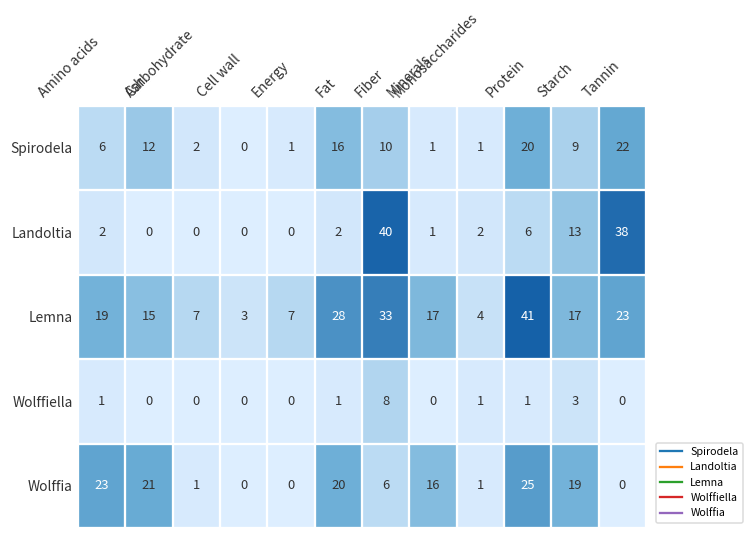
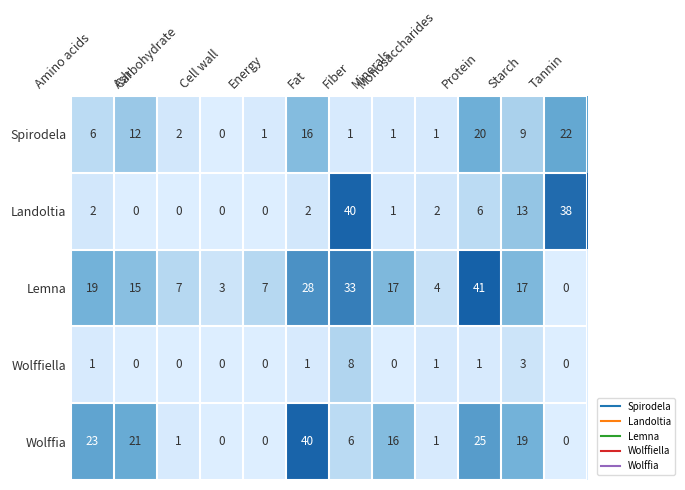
Spirodela, Fiber: 10 -> 1
Lemna, Tannin: 23 -> 0
Wolffia, Fat: 20 -> 40
